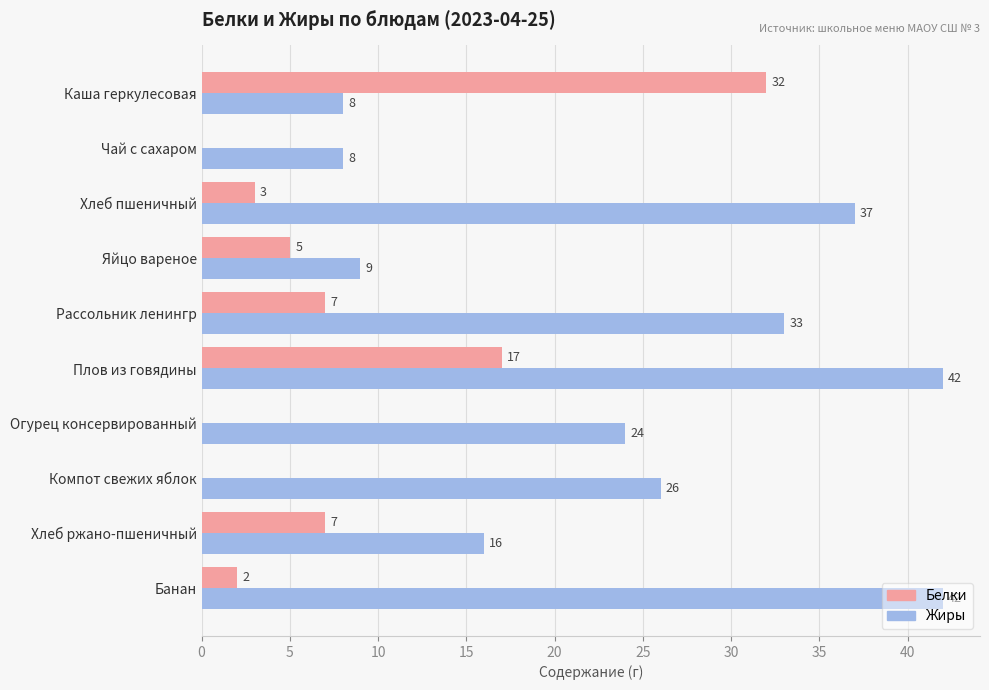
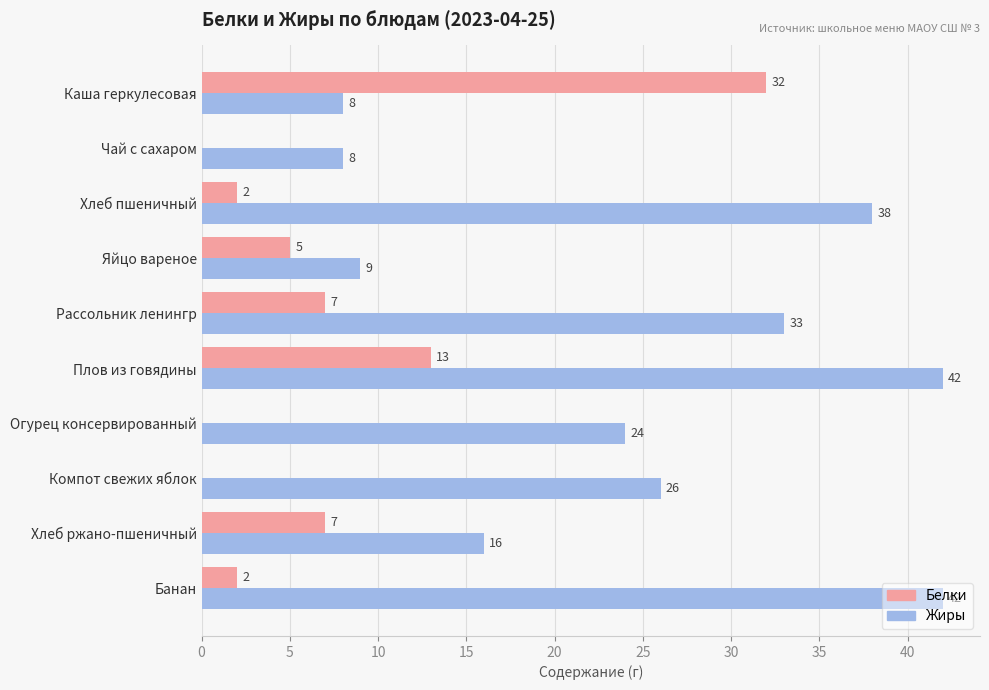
Белки, Хлеб пшеничный: 3 -> 2
Жиры, Хлеб пшеничный: 37 -> 38
Белки, Плов из говядины: 17 -> 13
